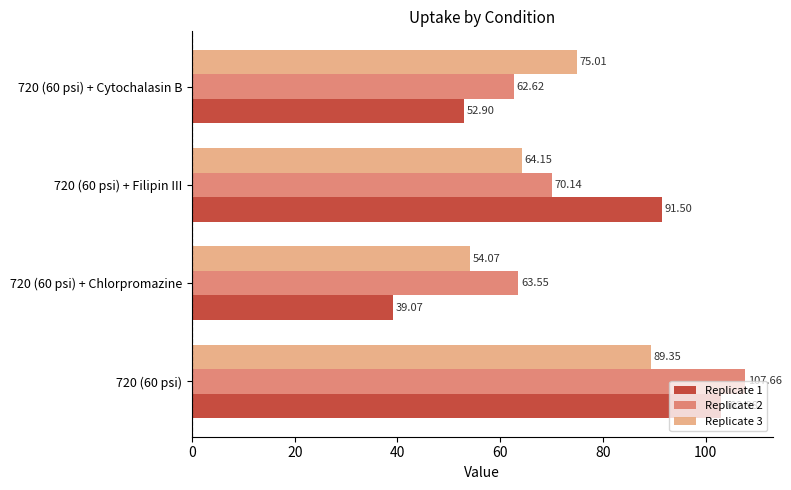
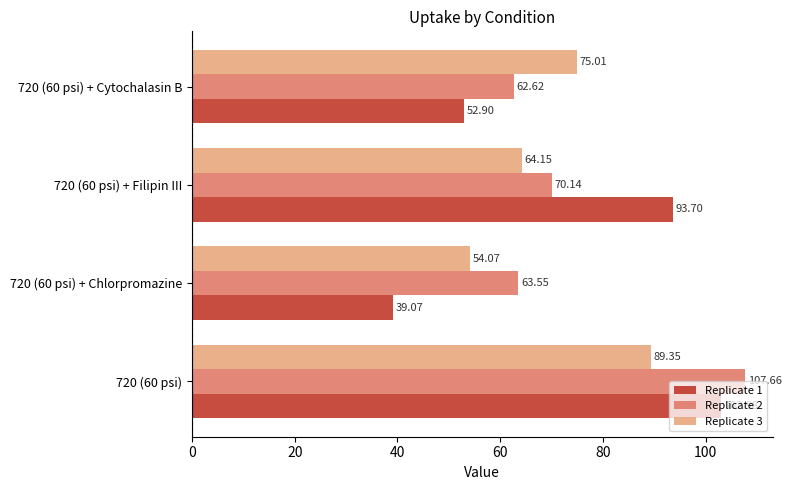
Replicate 1, 720 (60 psi) + Filipin III: 91.50 -> 93.70
